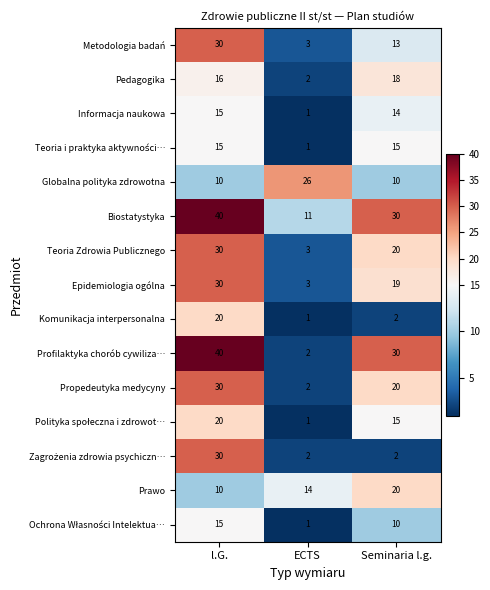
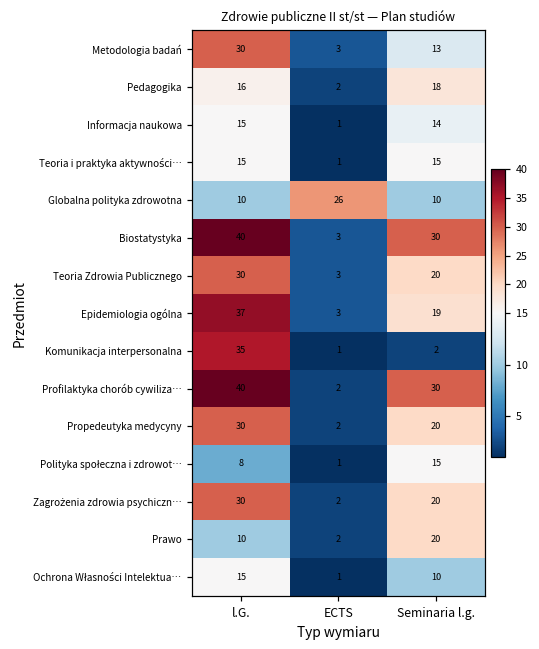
Biostatystyka, ECTS: 11 -> 3
Epidemiologia ogólna, l.G.: 30 -> 37
Komunikacja interpersonalna, l.G.: 20 -> 35
Polityka społeczna i zdrowot…, l.G.: 20 -> 8
Zagrożenia zdrowia psychiczn…, Seminaria l.g.: 2 -> 20
Prawo, ECTS: 14 -> 2
